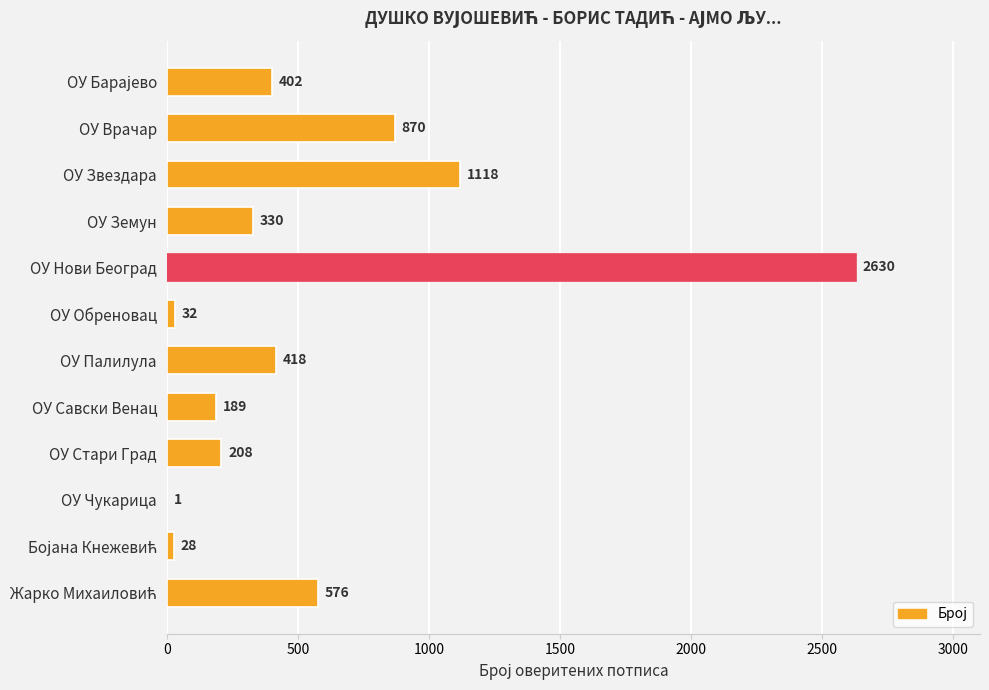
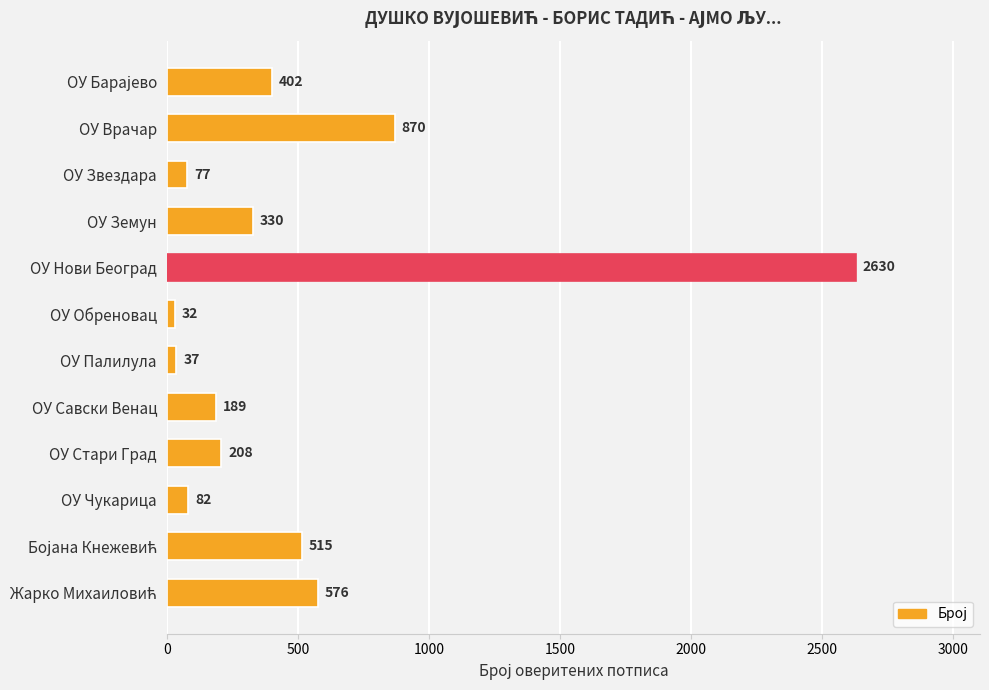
ОУ Звездара: 1118 -> 77
ОУ Палилула: 418 -> 37
ОУ Чукарица: 1 -> 82
Бојана Кнежевић: 28 -> 515
